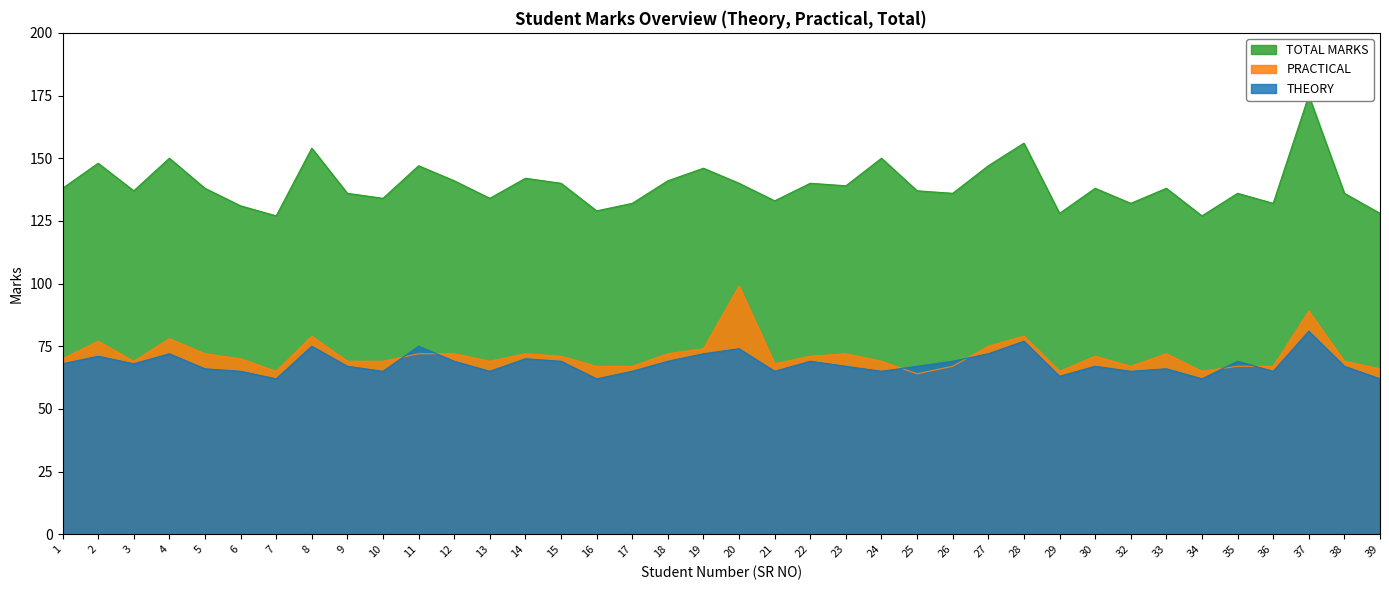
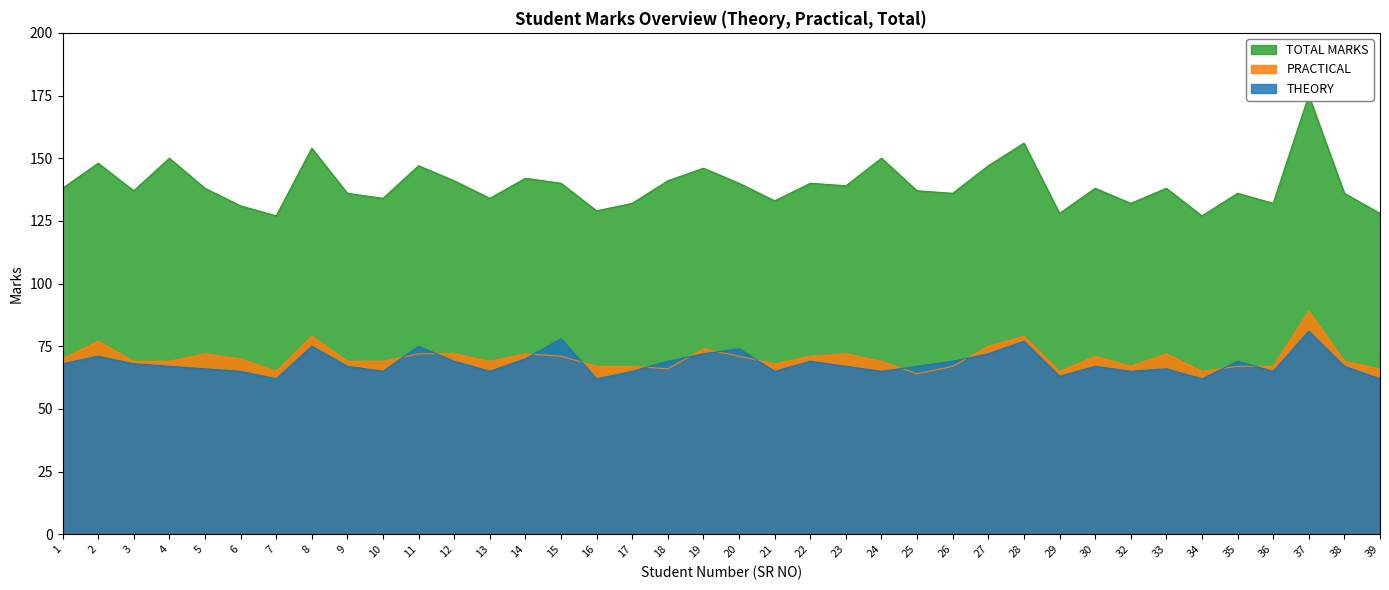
PRACTICAL, 4: 78 -> 69
THEORY, 4: 72 -> 67
THEORY, 15: 69 -> 78
PRACTICAL, 18: 72 -> 66
PRACTICAL, 20: 99 -> 71
